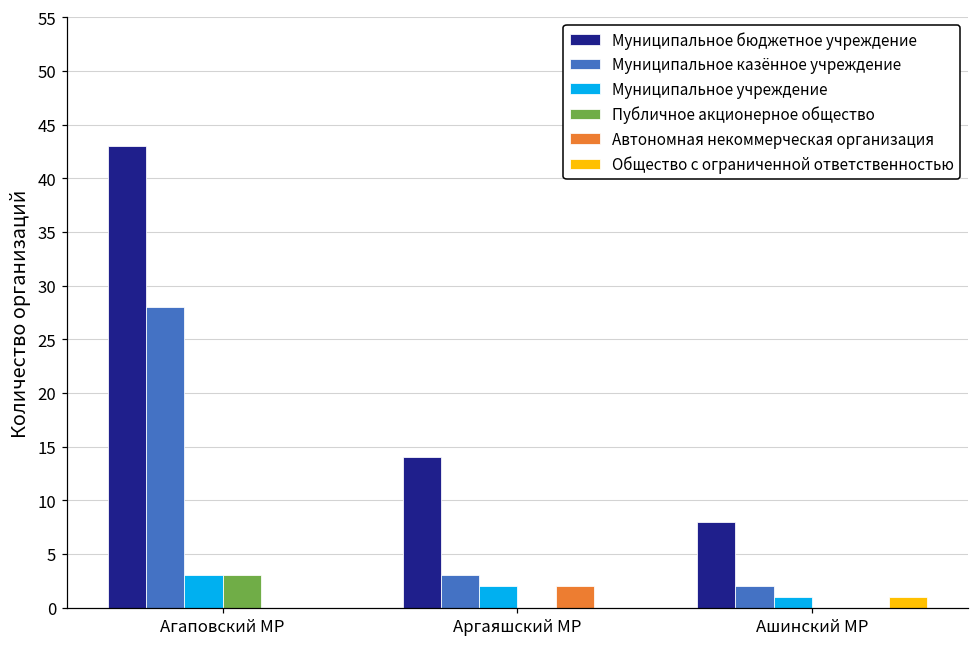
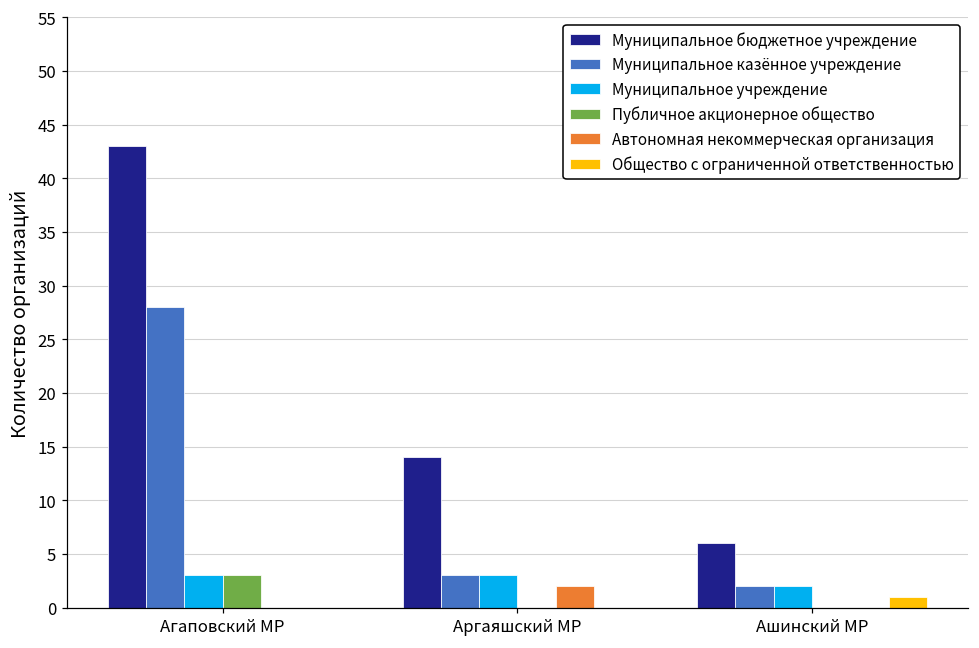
Муниципальное учреждение, Аргаяшский МР: 2 -> 3
Муниципальное бюджетное учреждение, Ашинский МР: 8 -> 6
Муниципальное учреждение, Ашинский МР: 1 -> 2
